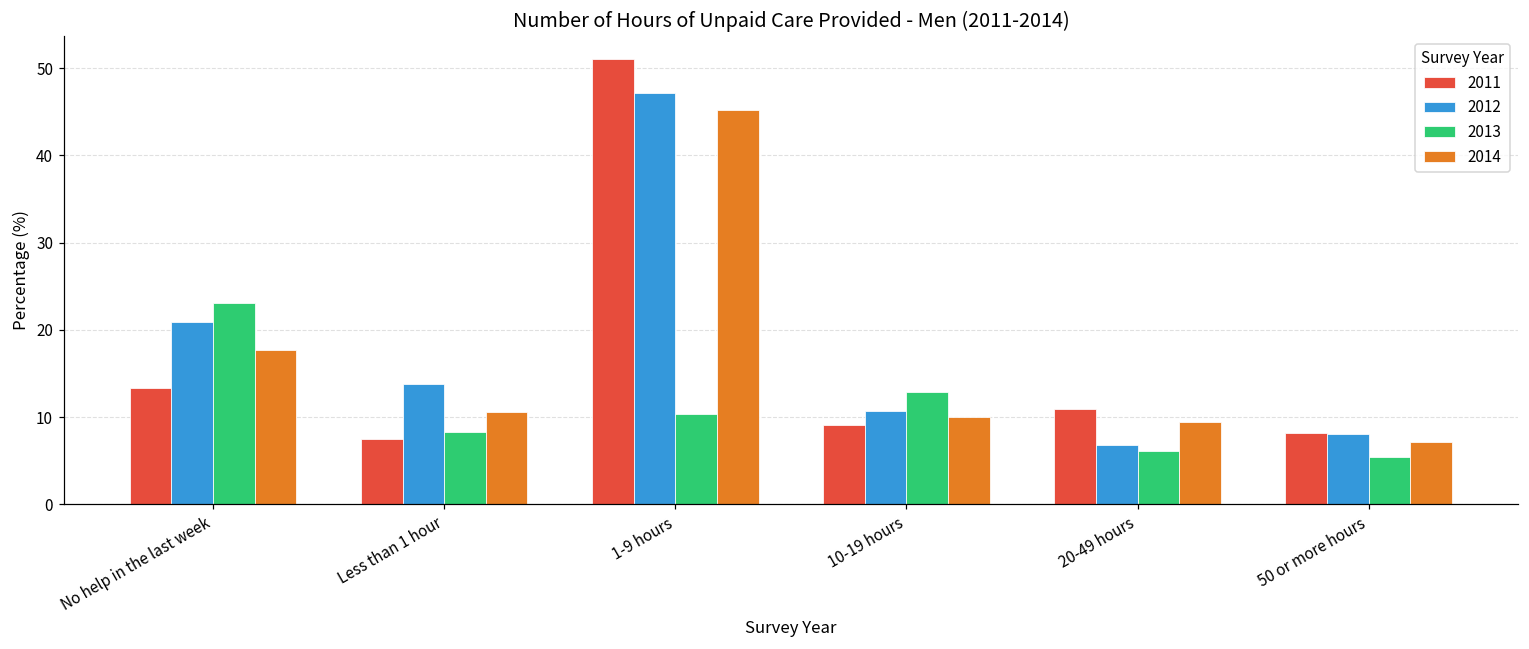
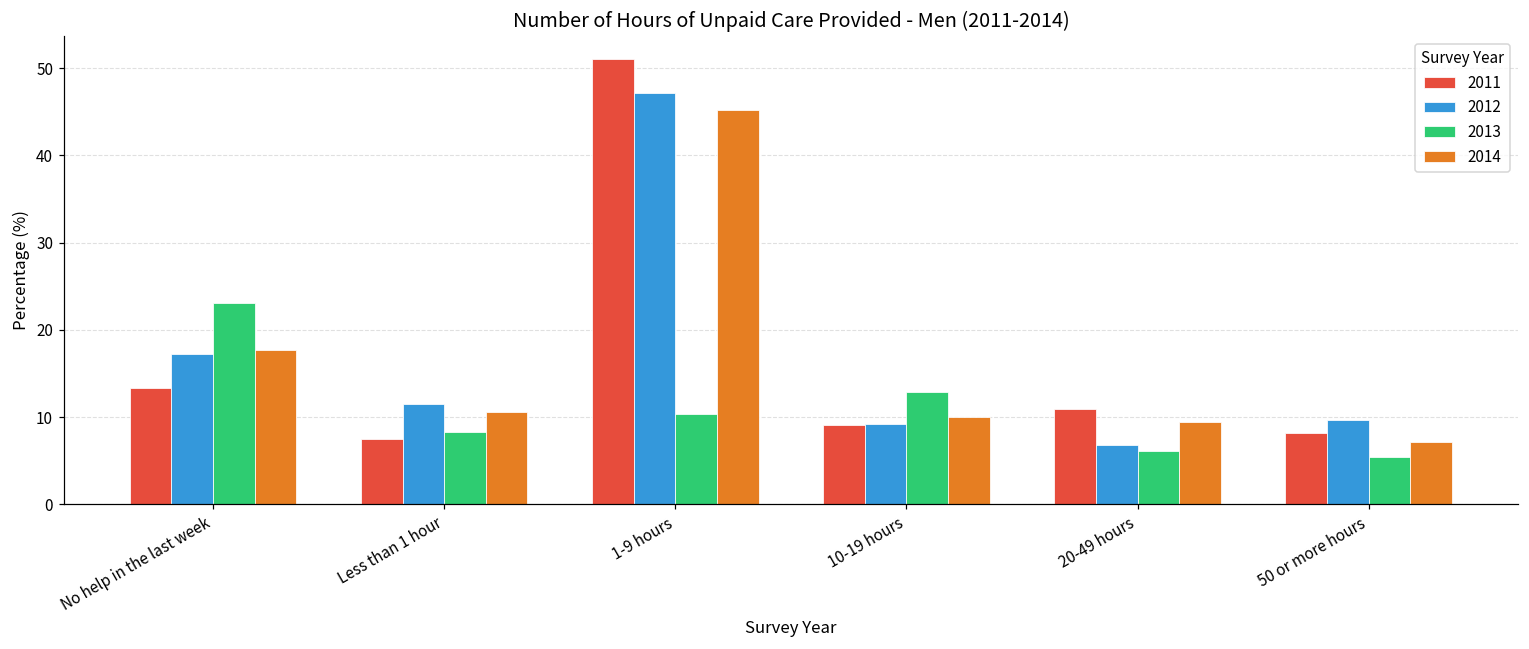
2012, No help in the last week: 21 -> 17
2012, Less than 1 hour: 14 -> 11
2012, 10-19 hours: 11 -> 9
2012, 50 or more hours: 8 -> 10
